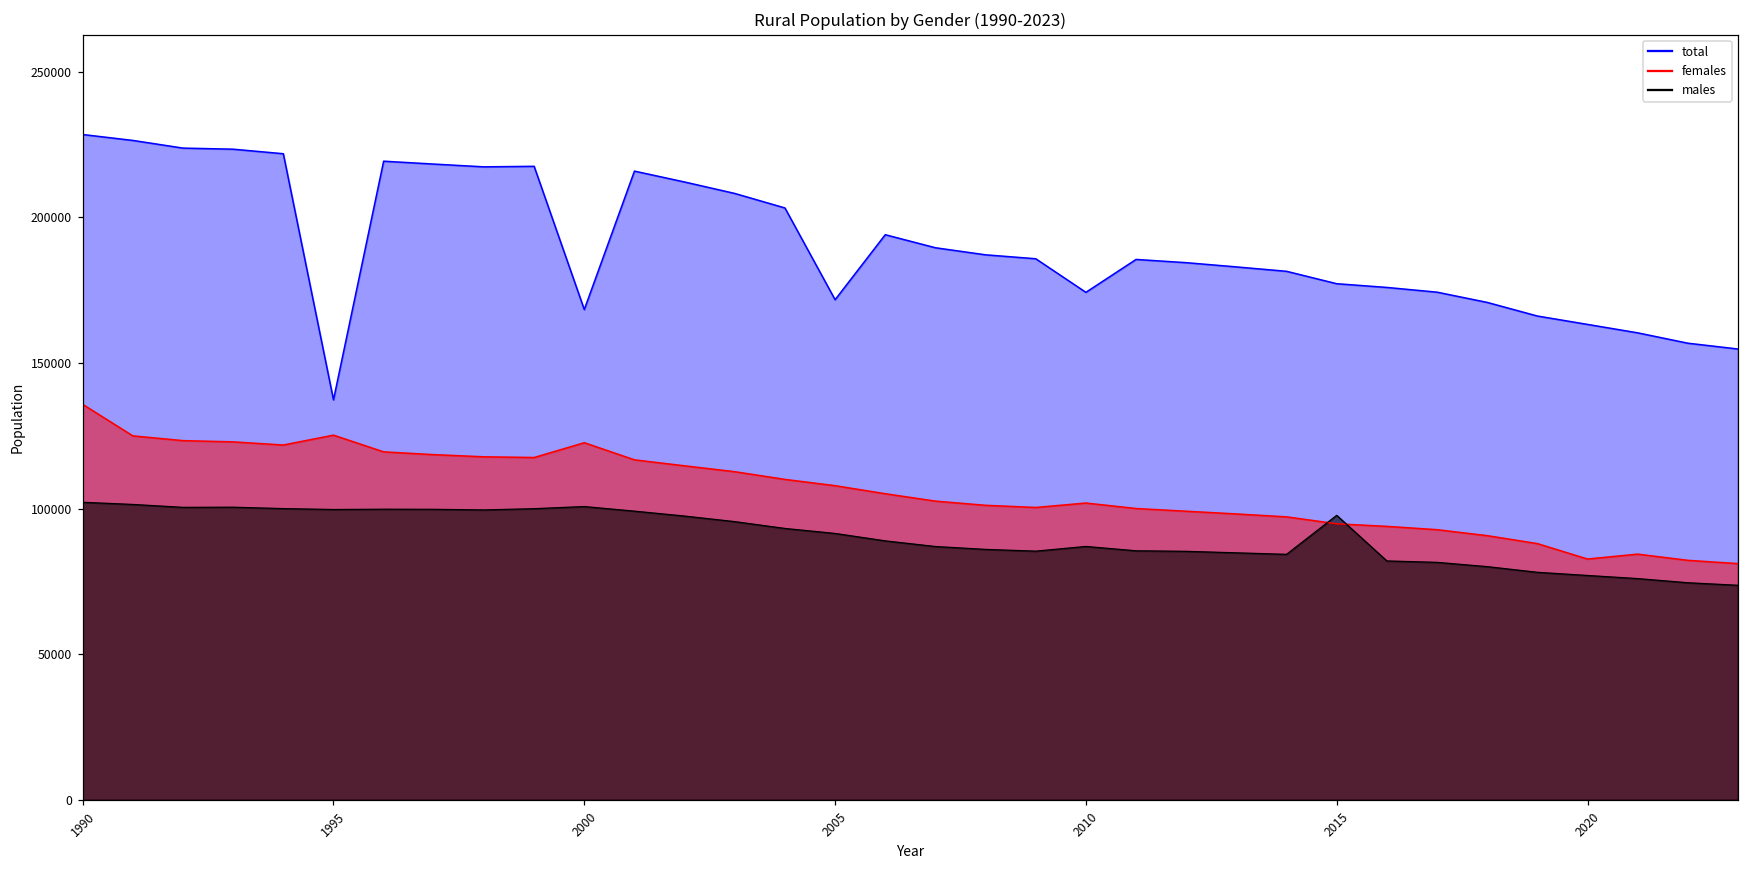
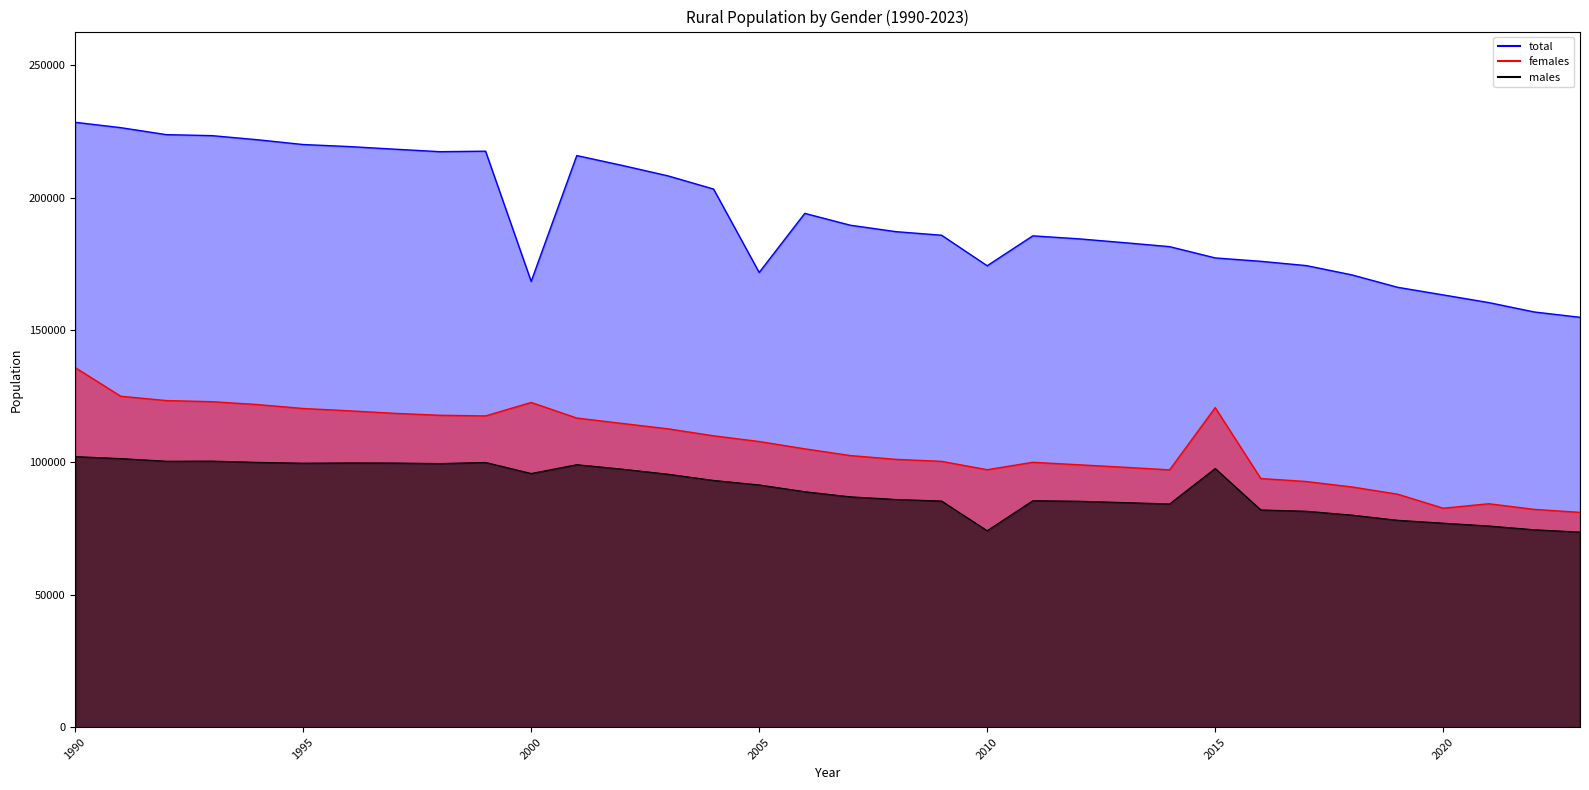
total, 1995: 137000 -> 220000
females, 1995: 125000 -> 120000
males, 2000: 101000 -> 96000
females, 2010: 102000 -> 97000
males, 2010: 87000 -> 74000
females, 2015: 95000 -> 121000
